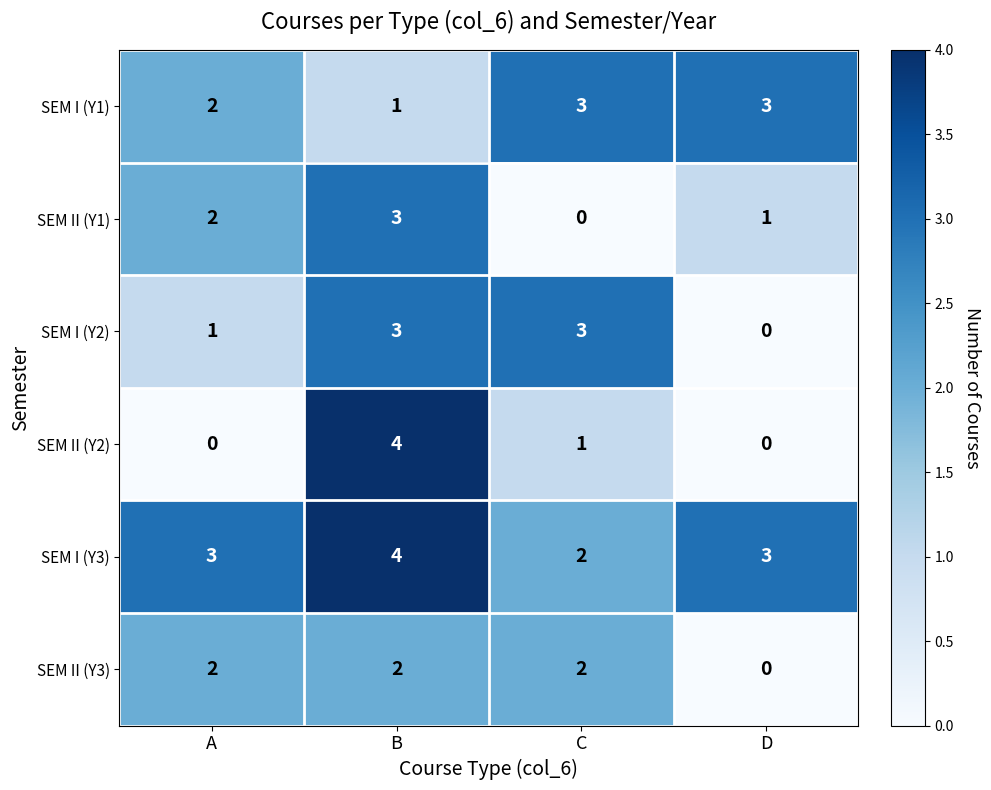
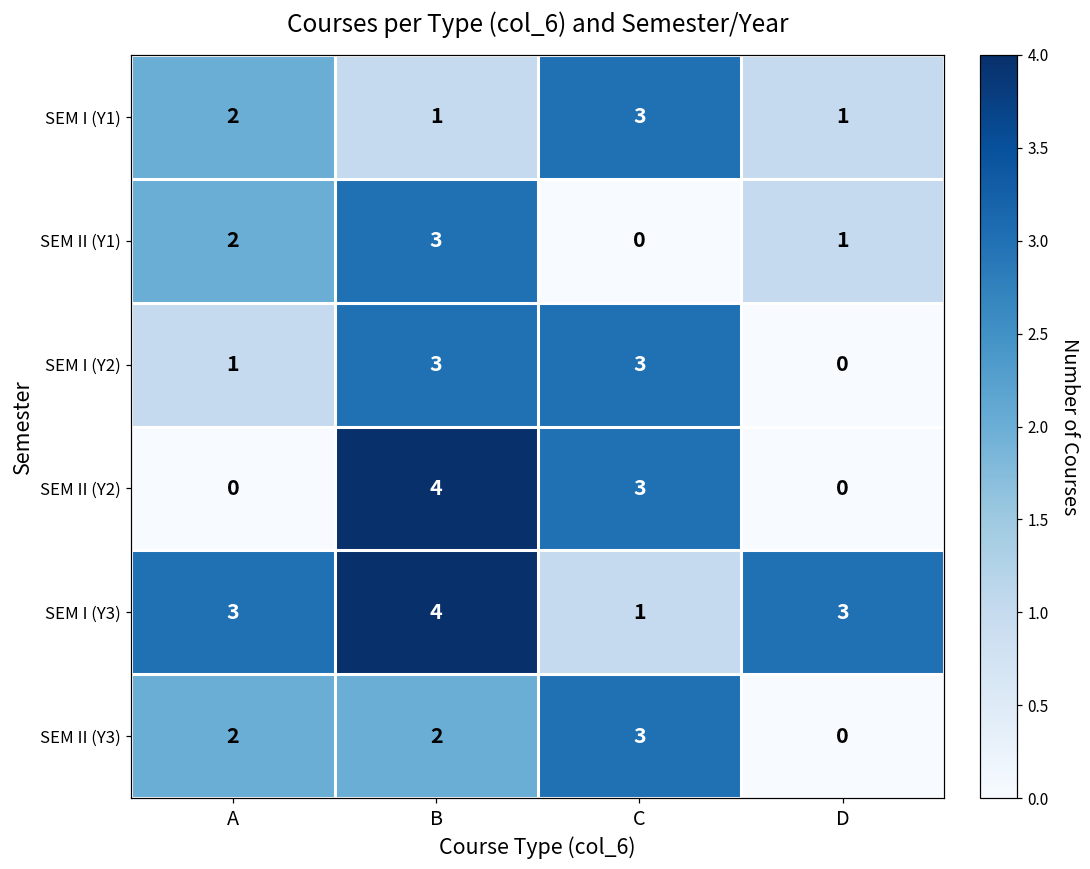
SEM I (Y1), D: 3 -> 1
SEM II (Y2), C: 1 -> 3
SEM I (Y3), C: 2 -> 1
SEM II (Y3), C: 2 -> 3
